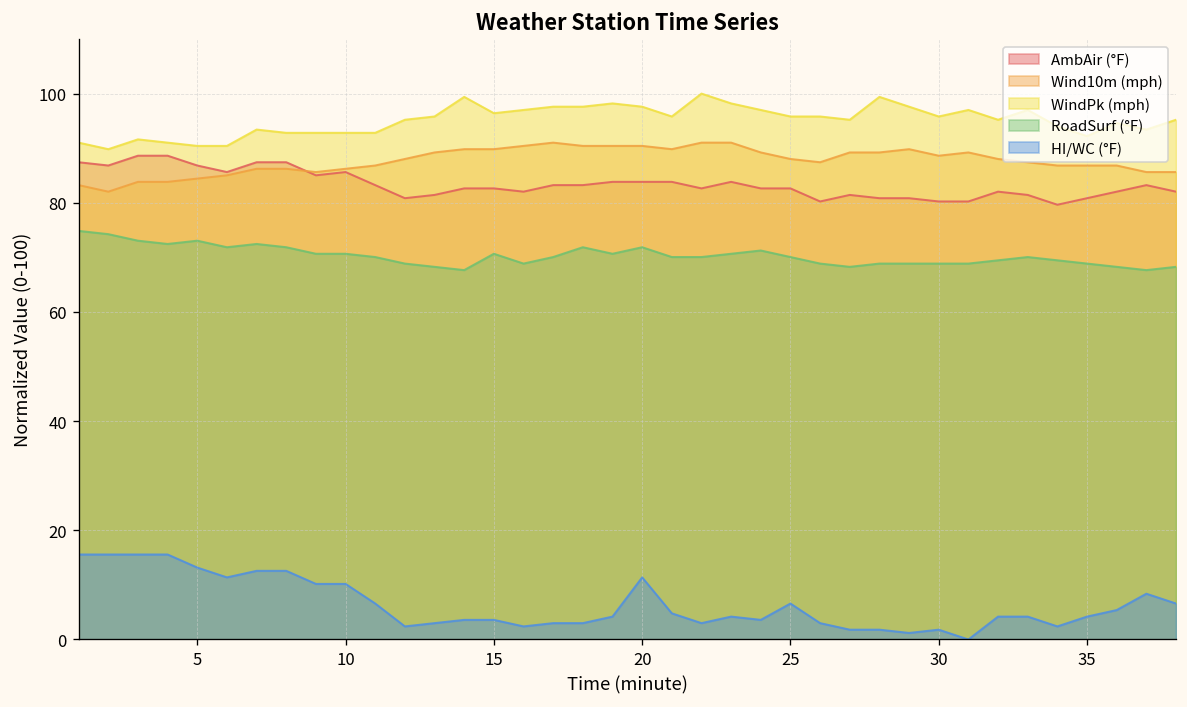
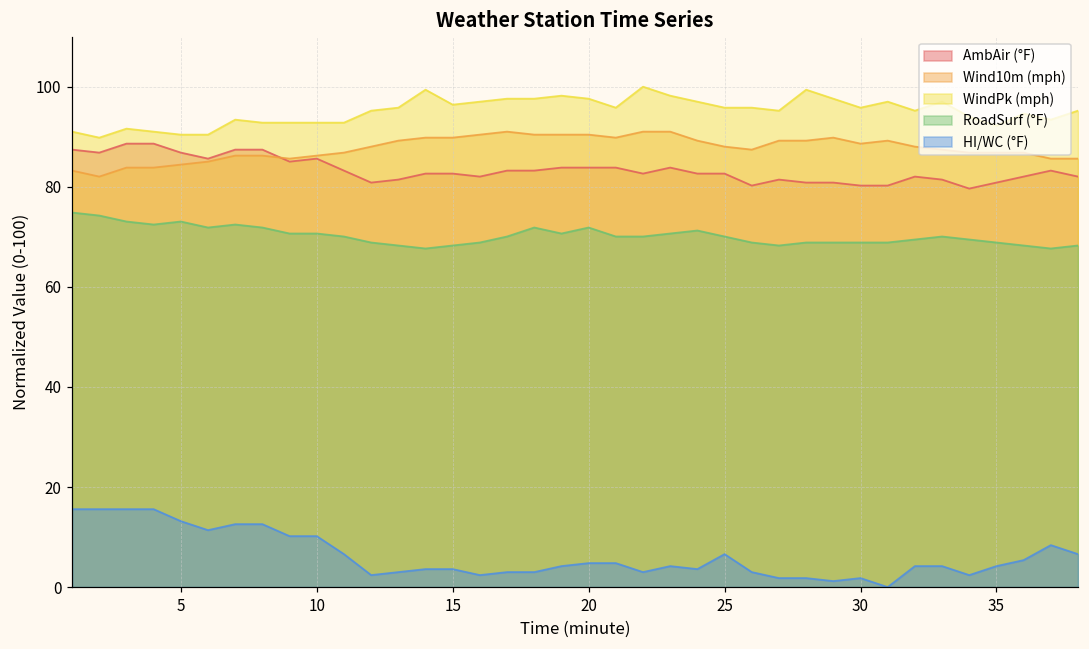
RoadSurf (°F), 15: 71 -> 68
HI/WC (°F), 20: 11 -> 5
